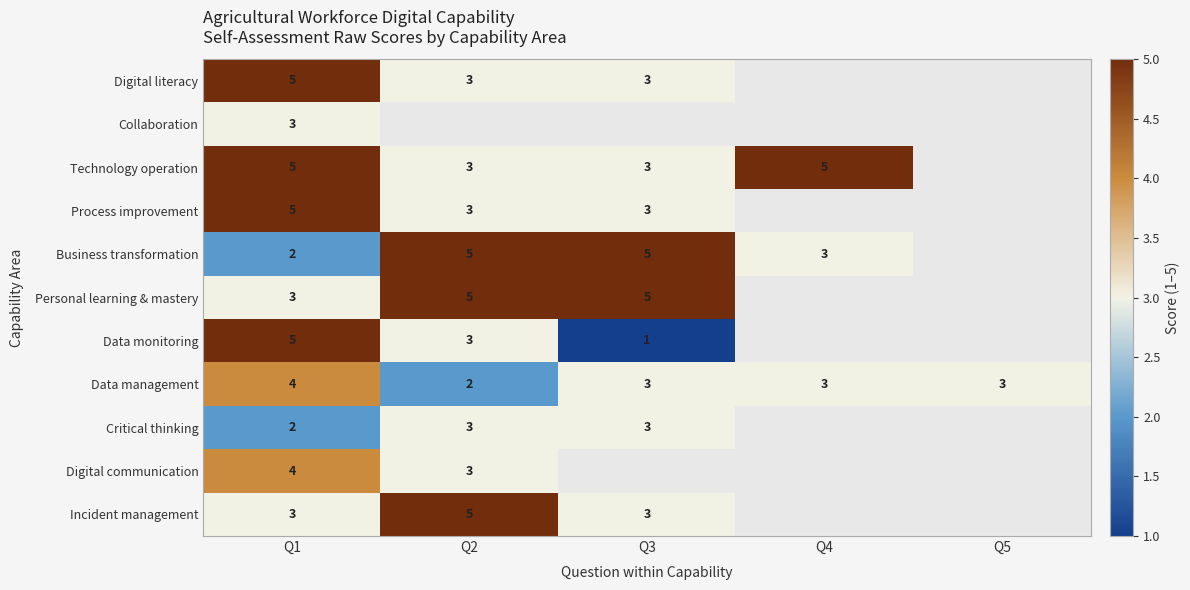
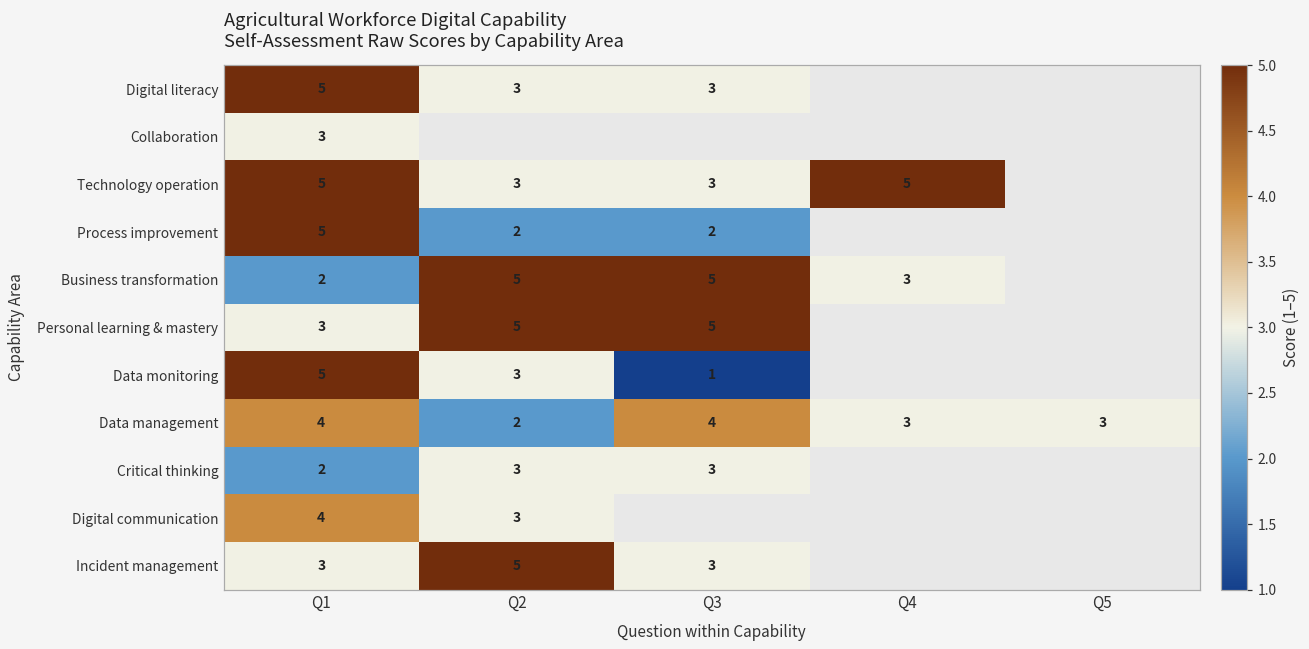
Process improvement, Q2: 3 -> 2
Process improvement, Q3: 3 -> 2
Data management, Q3: 3 -> 4
